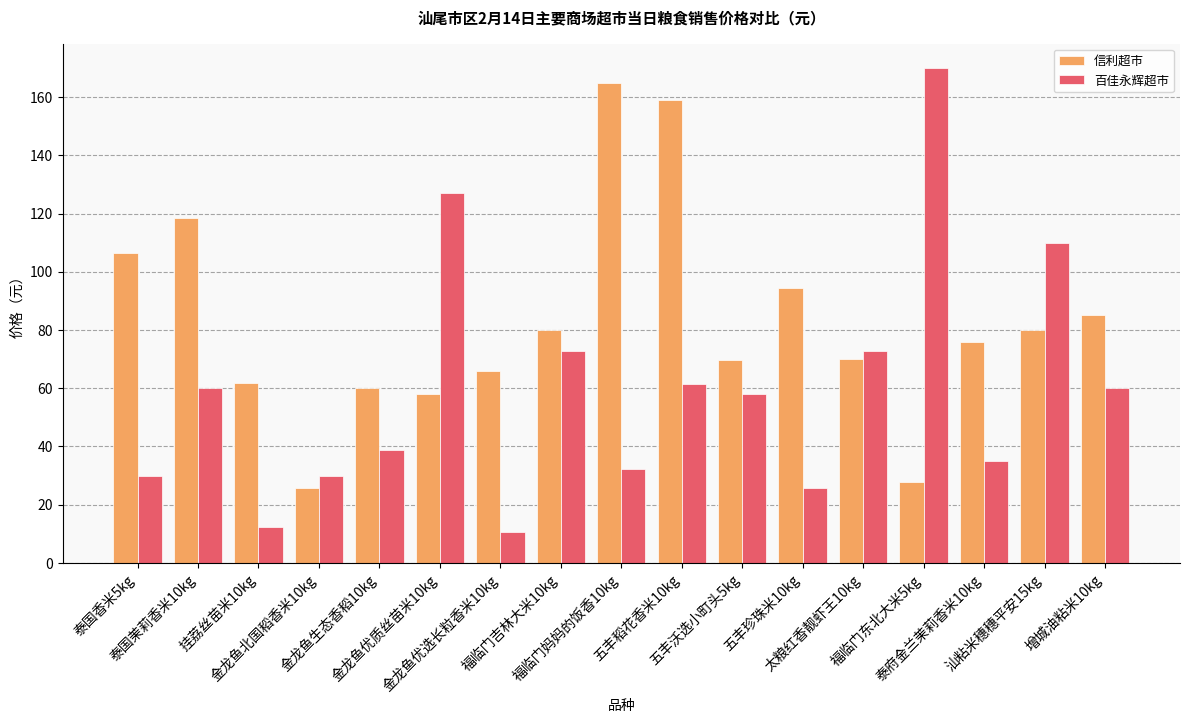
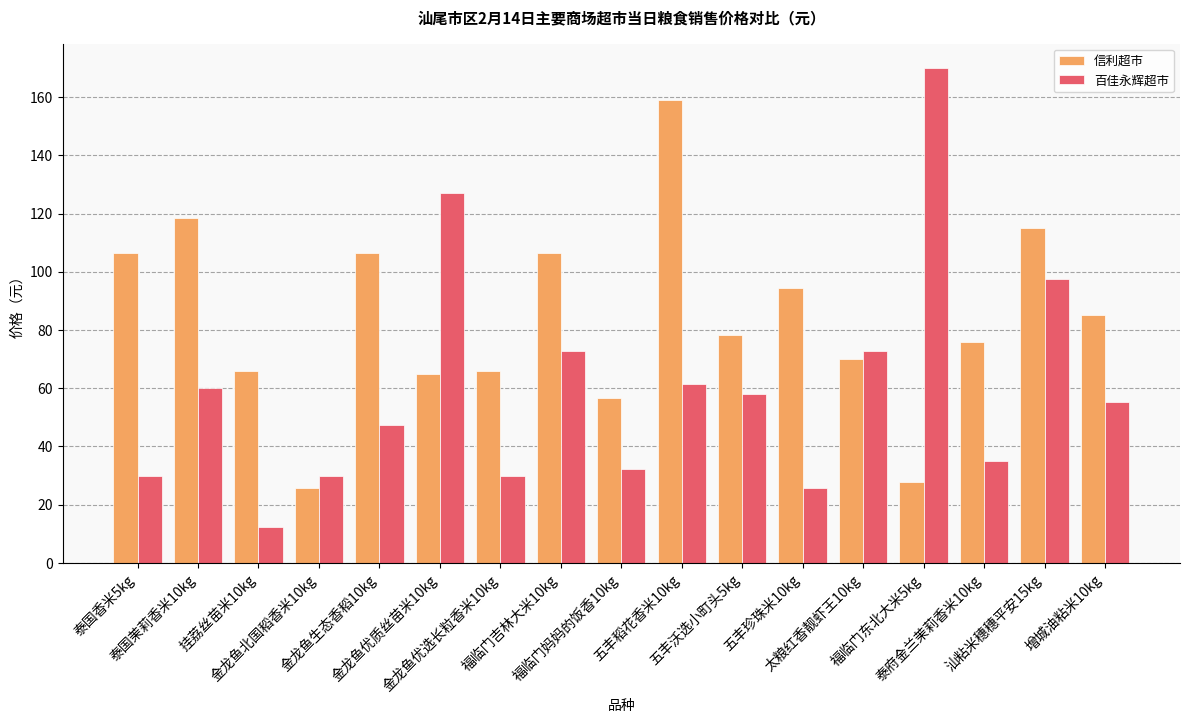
信利超市, 挂荔丝苗米10kg: 62 -> 66
信利超市, 金龙鱼生态香稻10kg: 60 -> 107
百佳永辉超市, 金龙鱼生态香稻10kg: 39 -> 48
信利超市, 金龙鱼优质丝苗米10kg: 58 -> 65
百佳永辉超市, 金龙鱼优选长粒香米10kg: 11 -> 30
信利超市, 福临门吉林大米10kg: 80 -> 106
信利超市, 福临门妈妈的饭香10kg: 165 -> 57
信利超市, 五丰沃选小町头5kg: 70 -> 78
信利超市, 汕粘米穗穗平安15kg: 80 -> 115
百佳永辉超市, 汕粘米穗穗平安15kg: 110 -> 97
百佳永辉超市, 增城油粘米10kg: 60 -> 55
